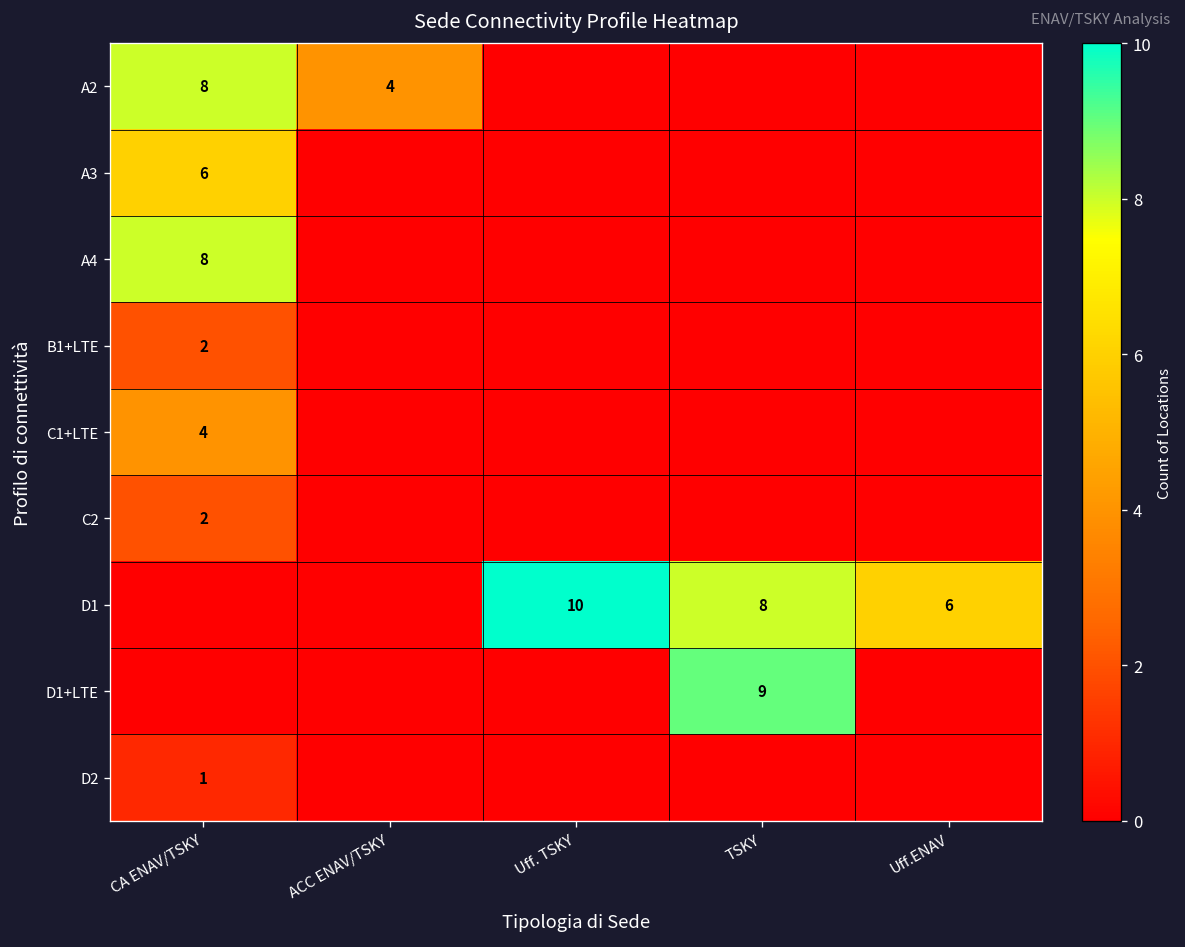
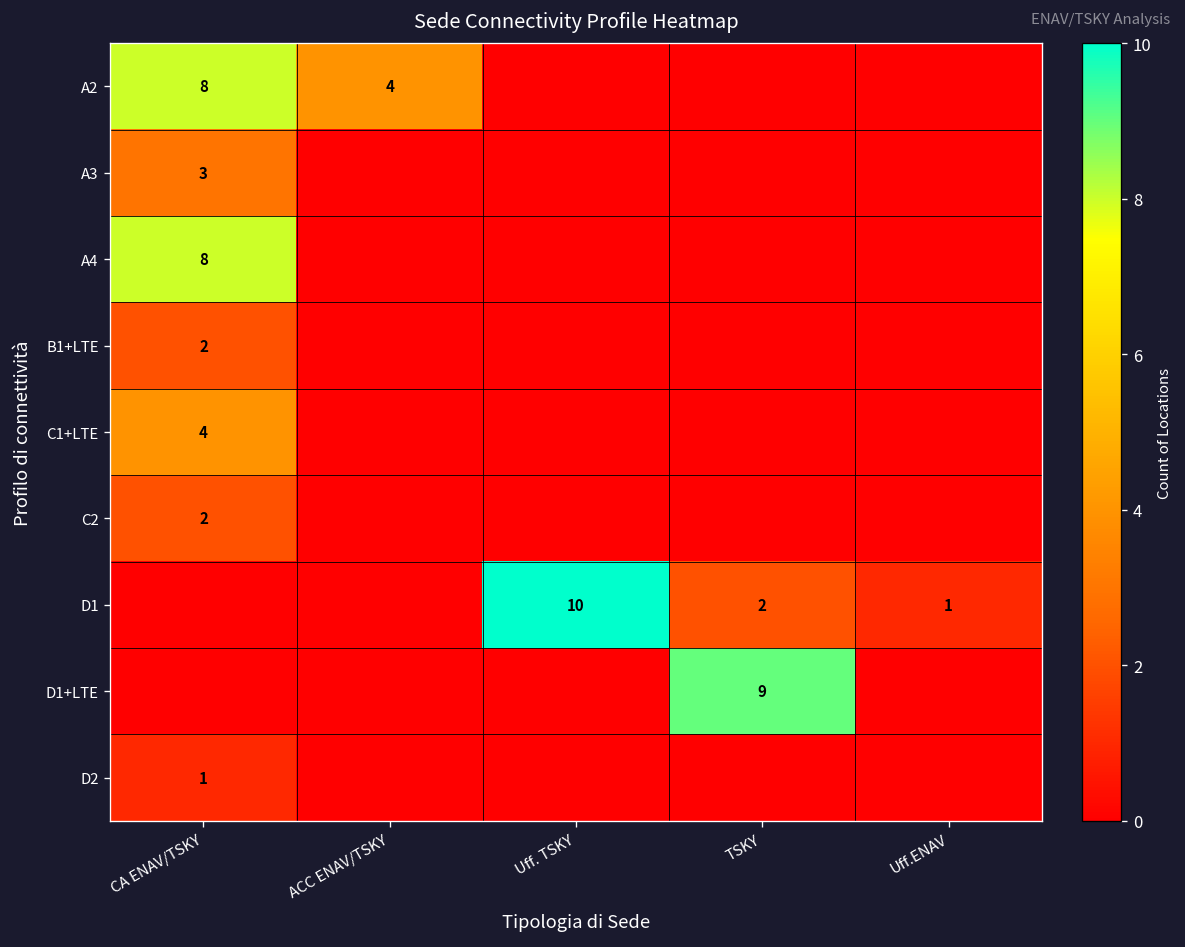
A3, CA ENAV/TSKY: 6 -> 3
D1, TSKY: 8 -> 2
D1, Uff.ENAV: 6 -> 1
